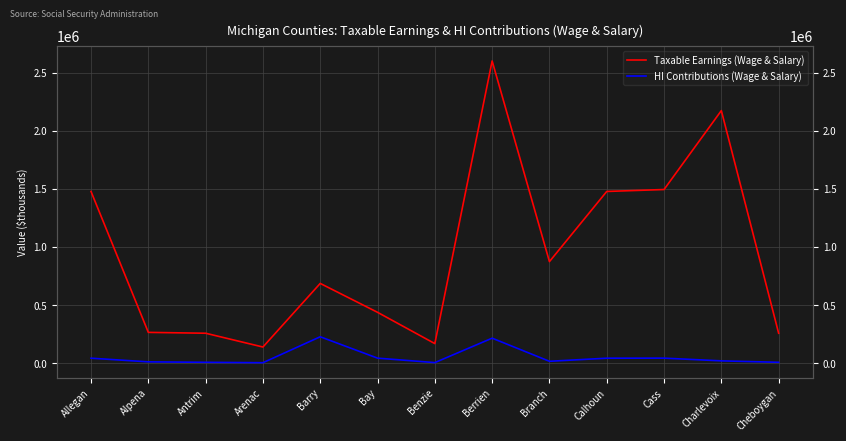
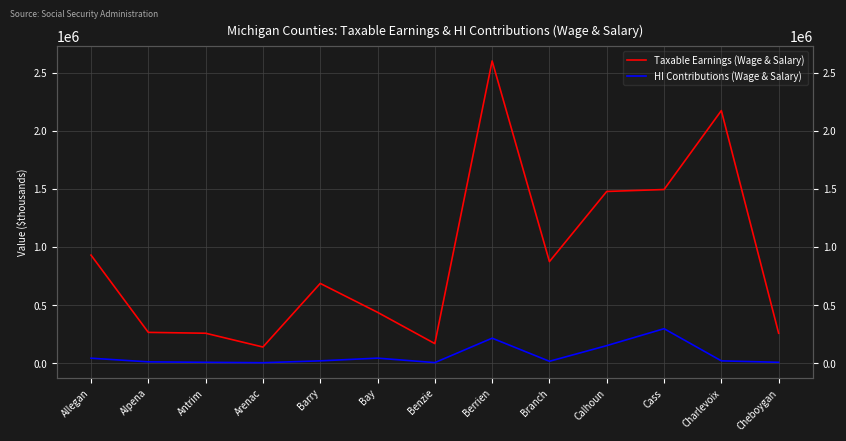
Taxable Earnings (Wage & Salary), Allegan: 1480000 -> 930000
HI Contributions (Wage & Salary), Barry: 230000 -> 20000
HI Contributions (Wage & Salary), Calhoun: 40000 -> 150000
HI Contributions (Wage & Salary), Cass: 40000 -> 300000
